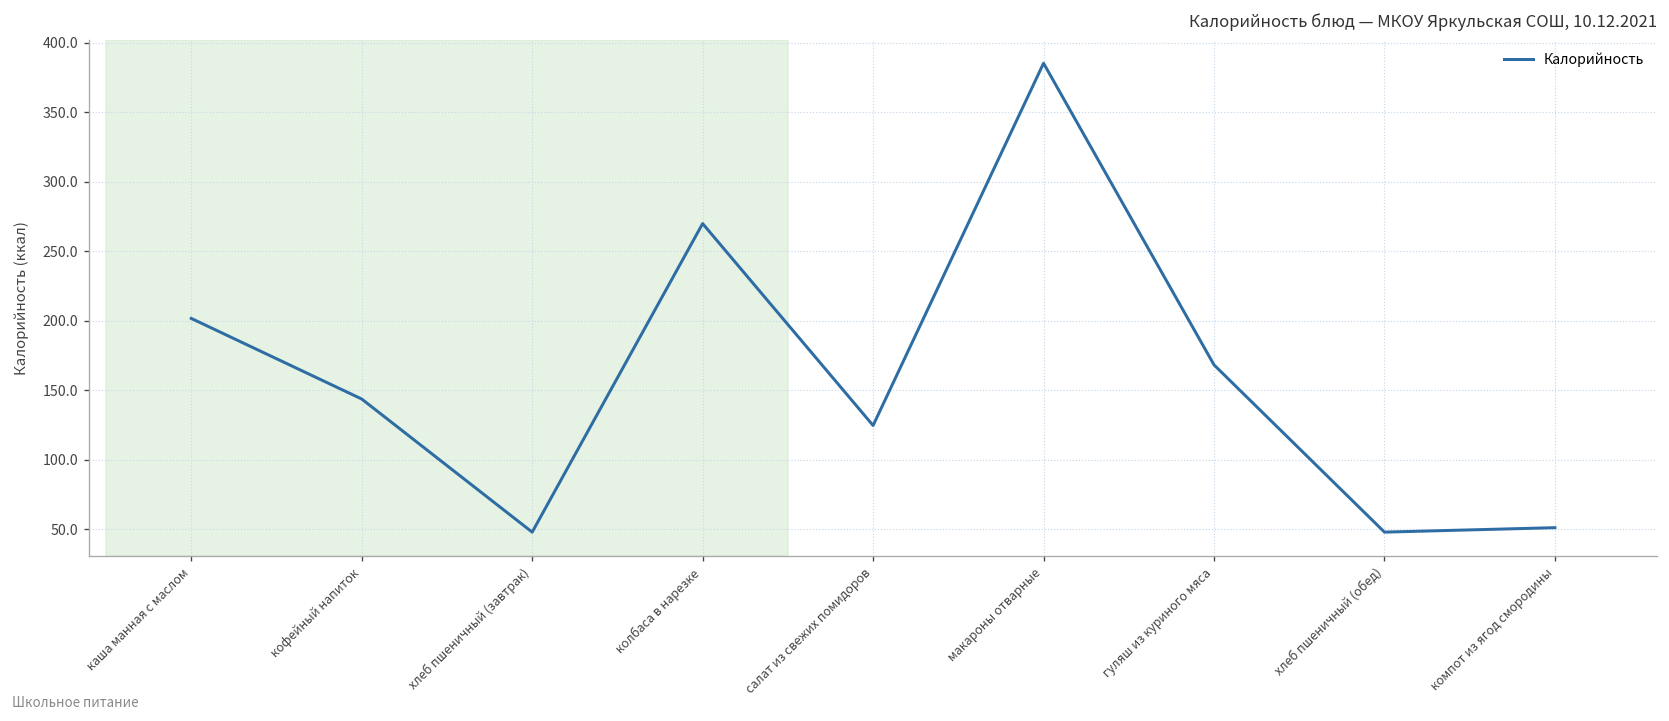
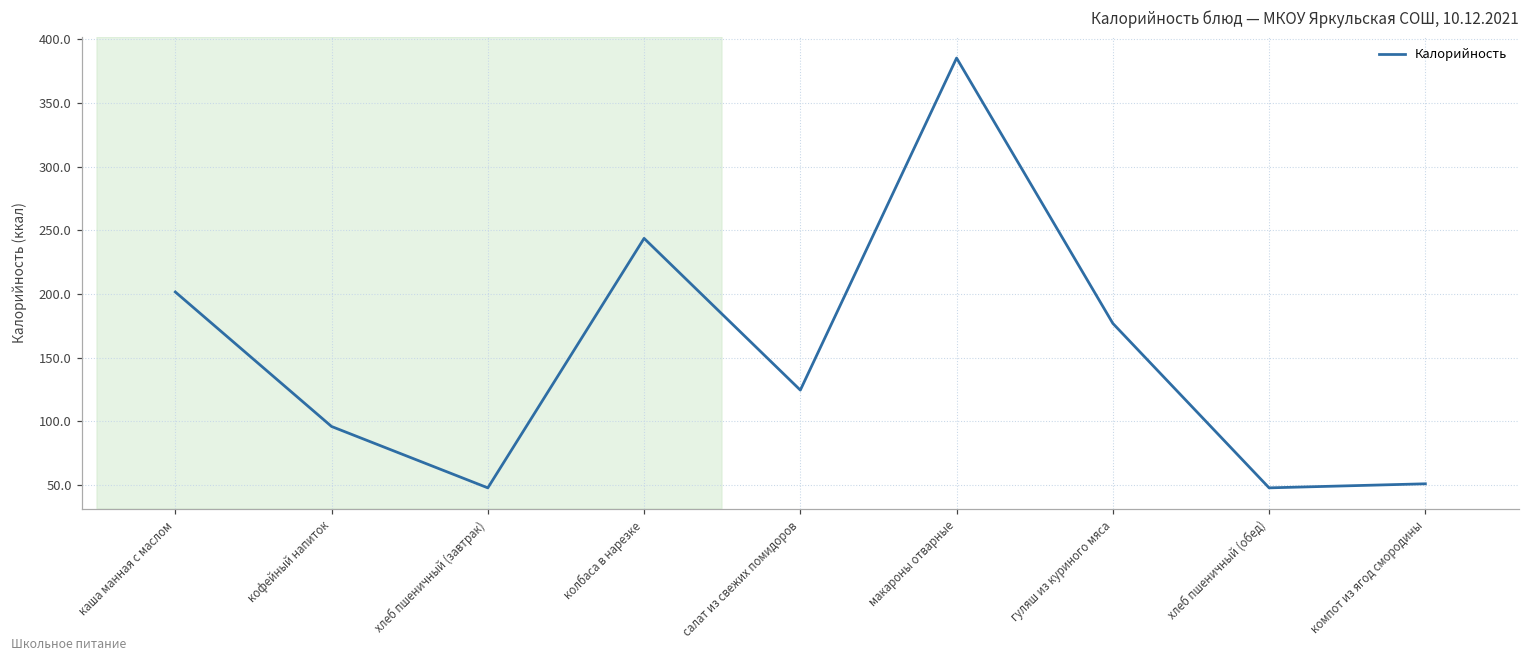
кофейный напиток: 144 -> 96
колбаса в нарезке: 270 -> 244
гуляш из куриного мяса: 168 -> 177
